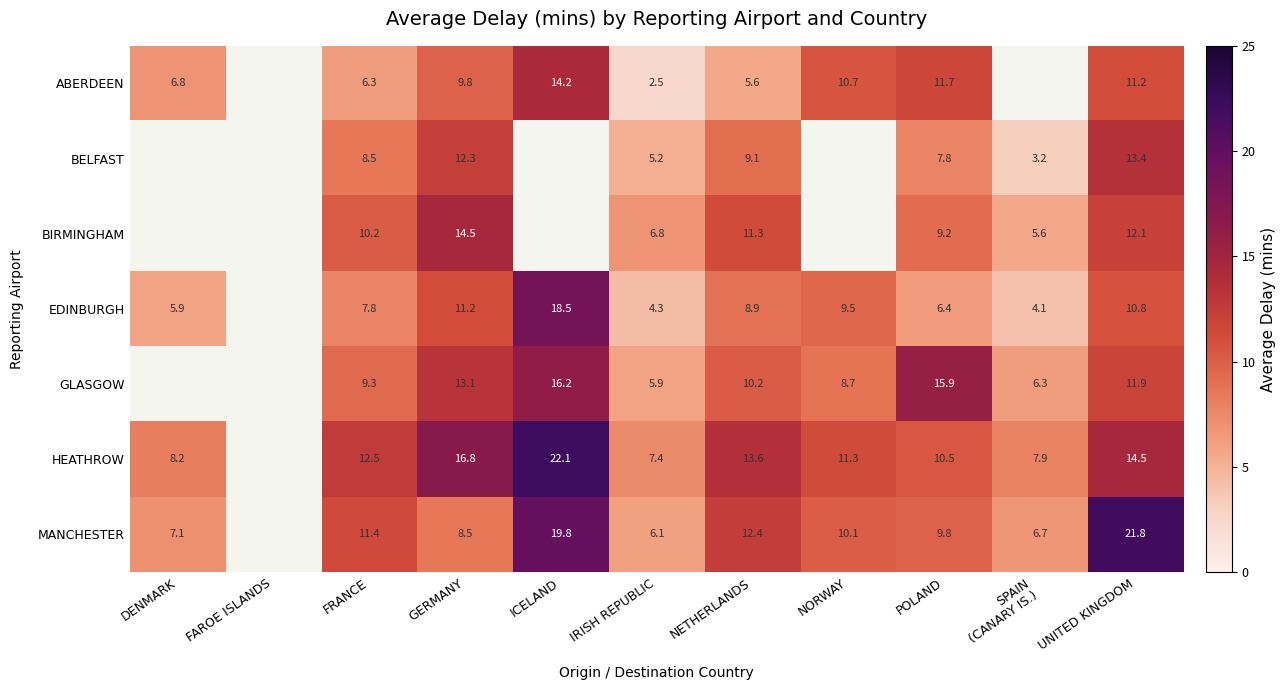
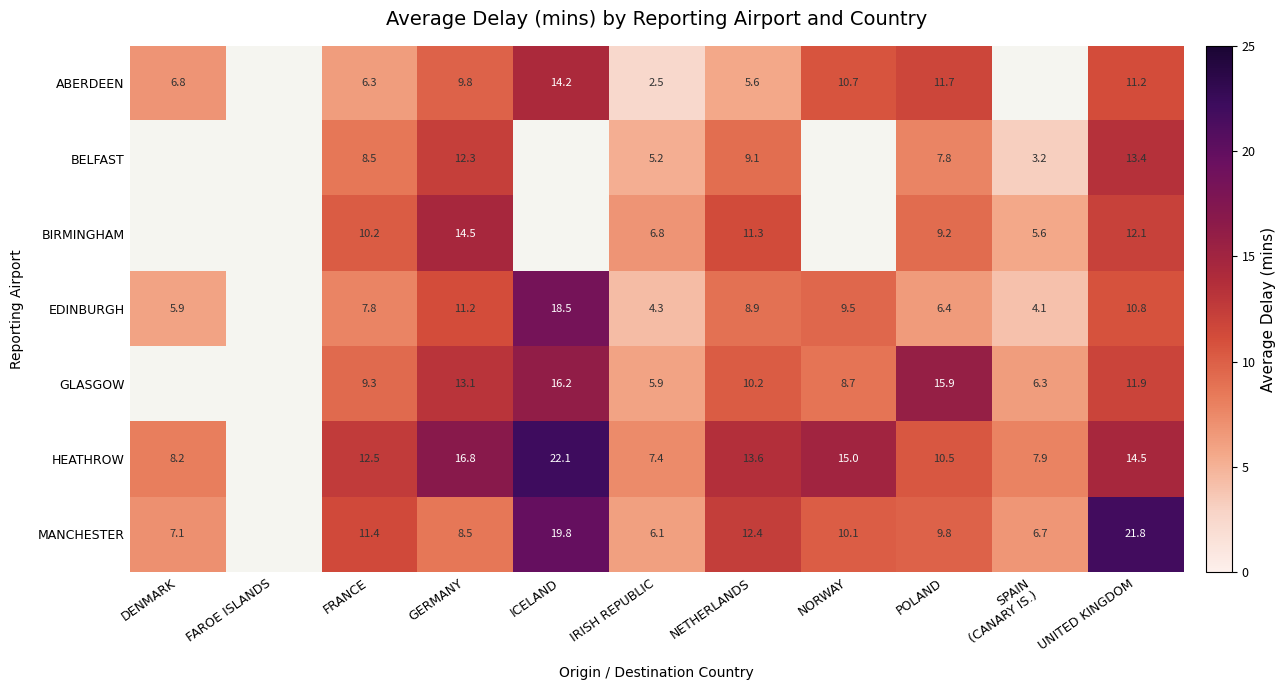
HEATHROW, NORWAY: 11.3 -> 15.0
